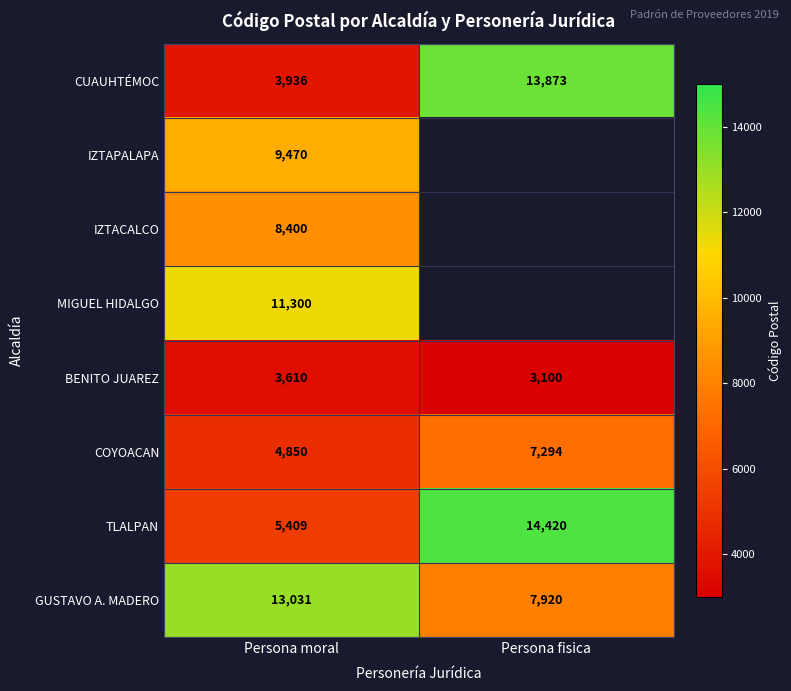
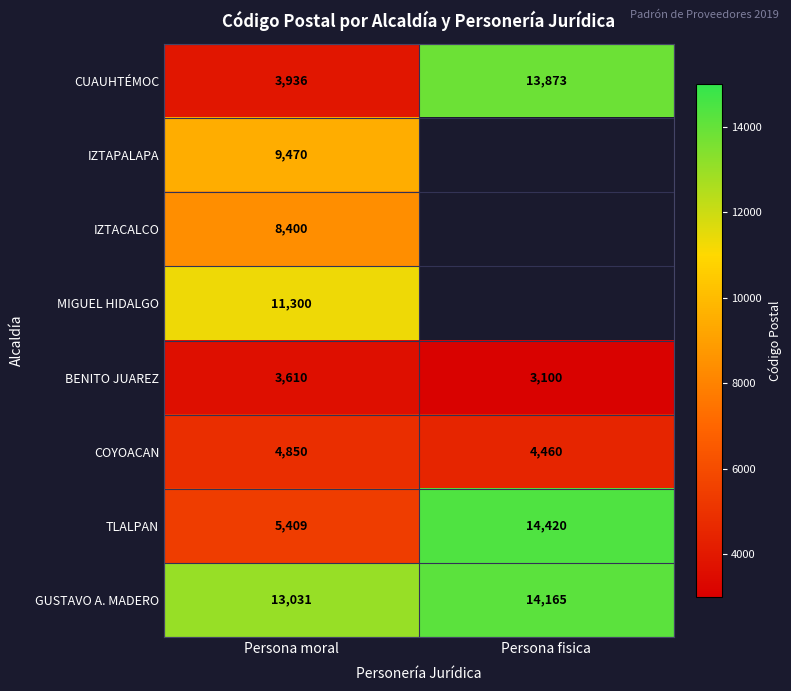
COYOACAN, Persona fisica: 7,294 -> 4,460
GUSTAVO A. MADERO, Persona fisica: 7,920 -> 14,165
